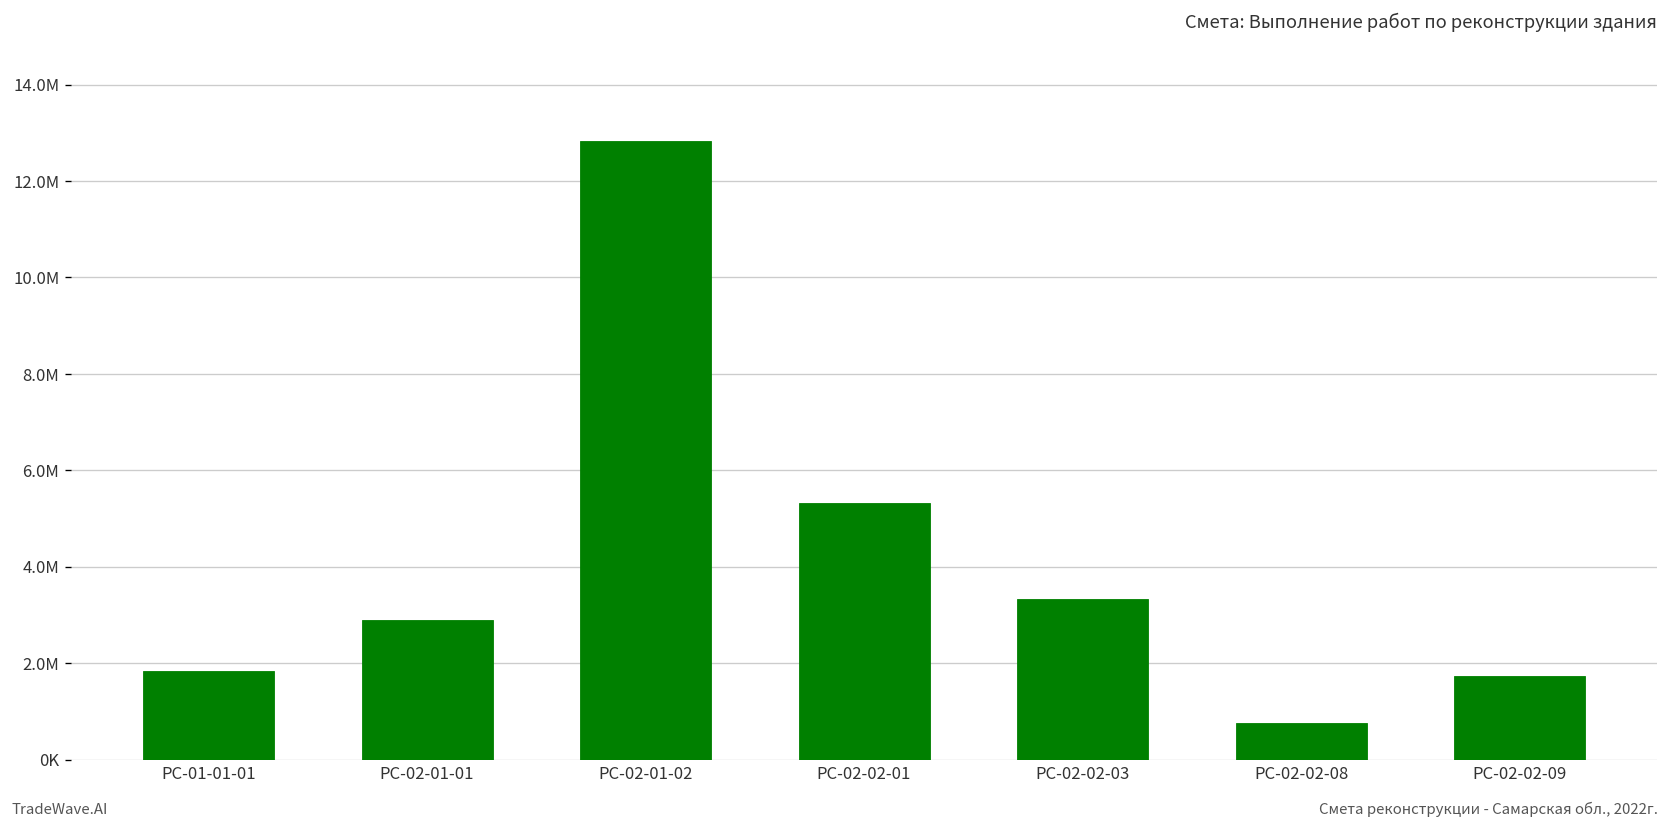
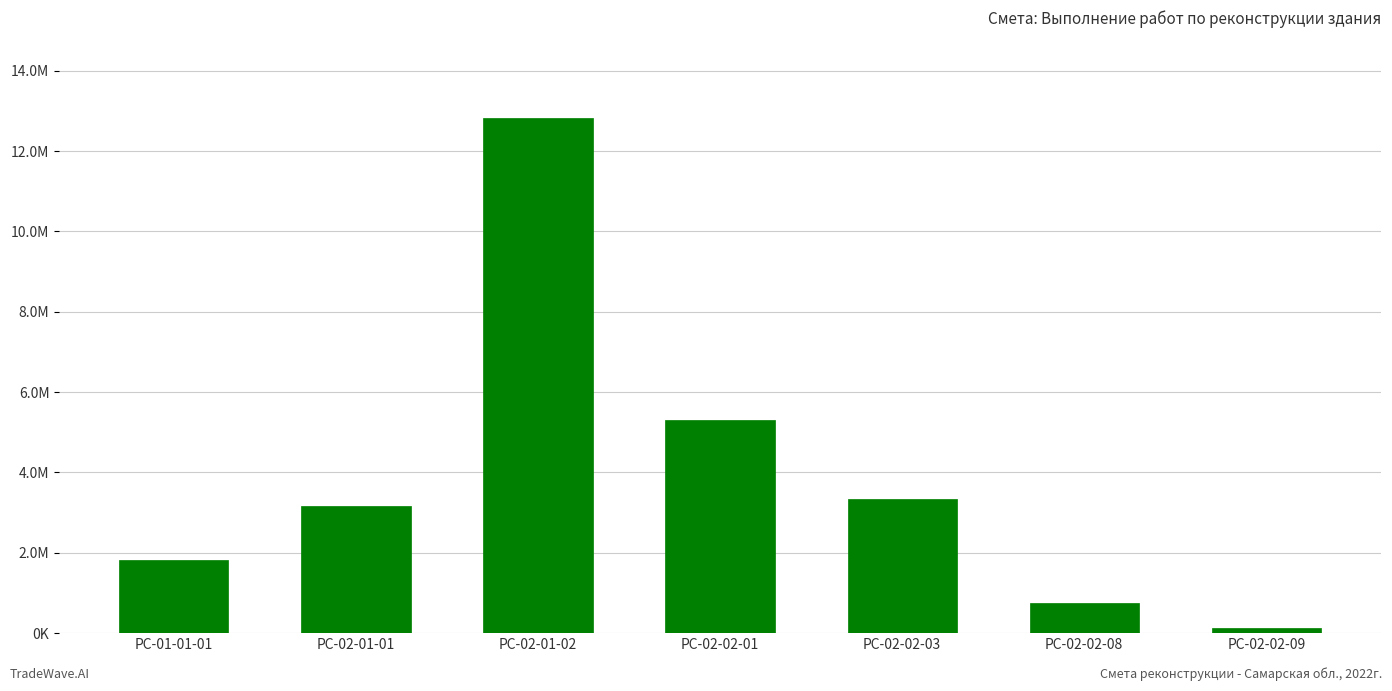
РС-02-01-01: 2900000 -> 3200000
РС-02-02-09: 1700000 -> 100000
